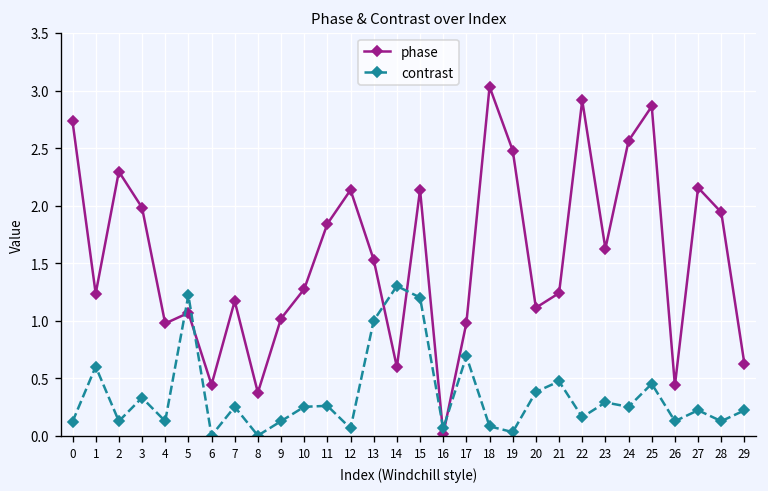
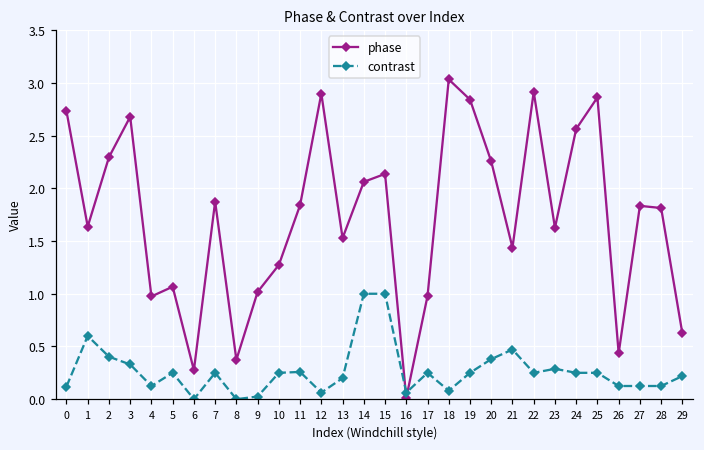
phase, 1: 1.2 -> 1.6
contrast, 2: 0.1 -> 0.4
phase, 3: 2.0 -> 2.7
contrast, 5: 1.2 -> 0.3
phase, 6: 0.4 -> 0.3
phase, 7: 1.2 -> 1.9
contrast, 9: 0.1 -> 0.0
phase, 12: 2.1 -> 2.9
contrast, 13: 1.0 -> 0.2
phase, 14: 0.6 -> 2.1
contrast, 14: 1.3 -> 1.0
contrast, 15: 1.2 -> 1.0
contrast, 17: 0.7 -> 0.3
phase, 19: 2.5 -> 2.8
contrast, 19: 0.0 -> 0.3
phase, 20: 1.1 -> 2.3
phase, 21: 1.2 -> 1.4
contrast, 22: 0.2 -> 0.3
contrast, 25: 0.5 -> 0.3
phase, 27: 2.2 -> 1.8
contrast, 27: 0.2 -> 0.1
phase, 28: 1.9 -> 1.8
